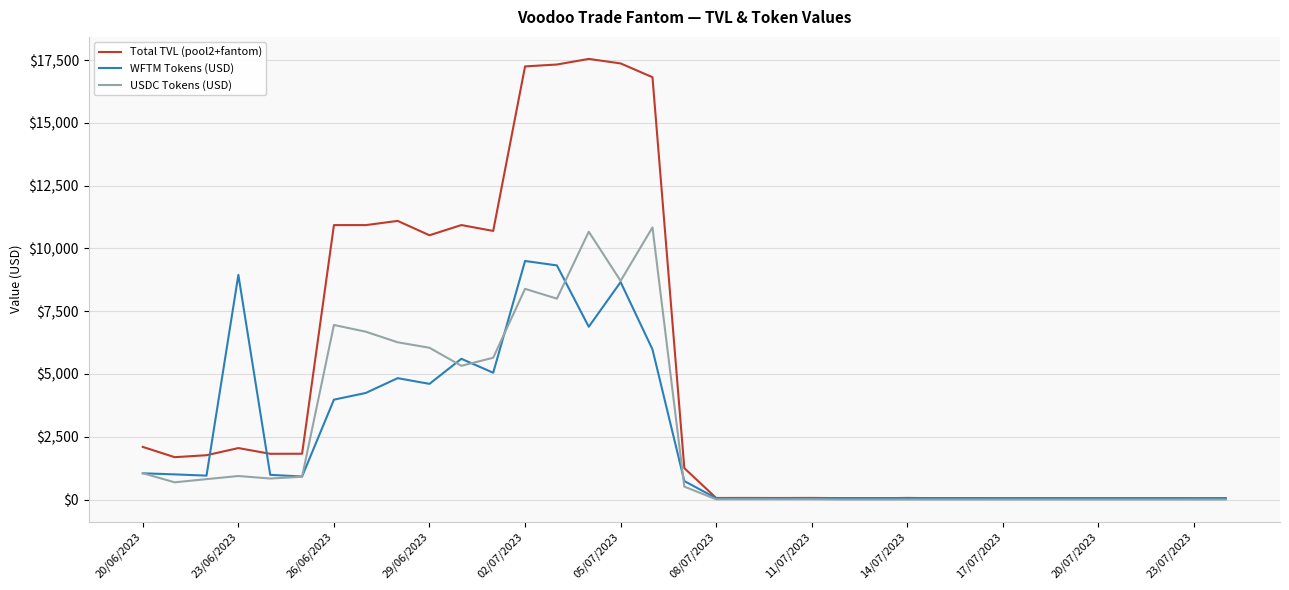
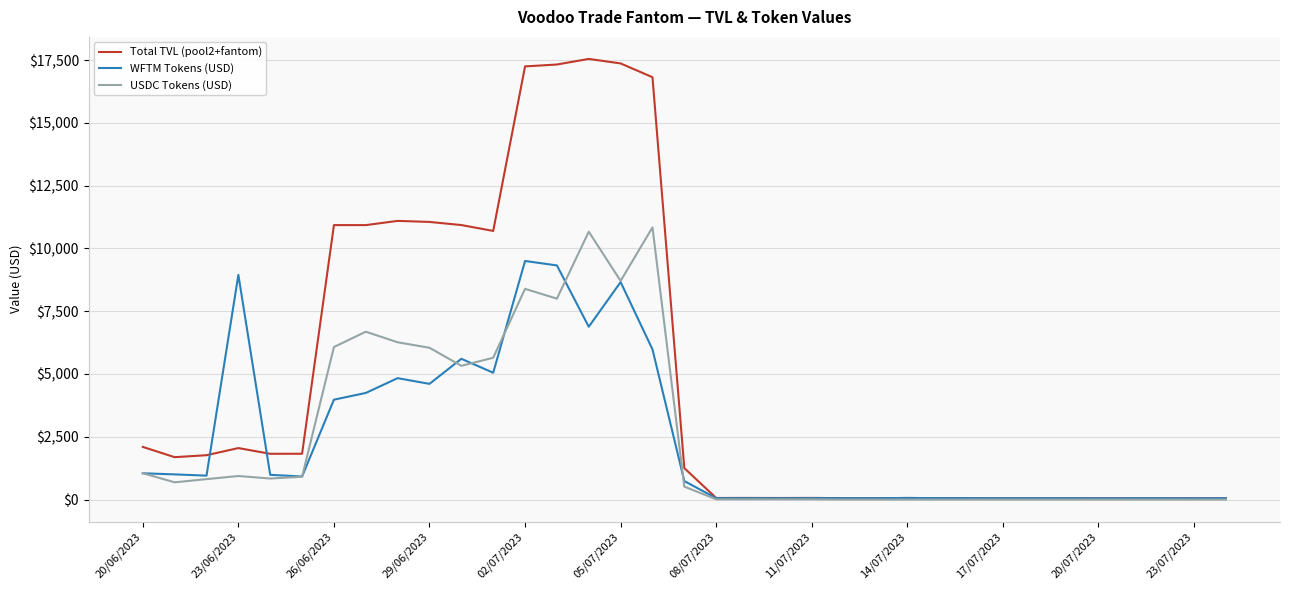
USDC Tokens (USD), 26/06/2023: $7,000 -> $6,100
Total TVL (pool2+fantom), 29/06/2023: $10,500 -> $11,100
